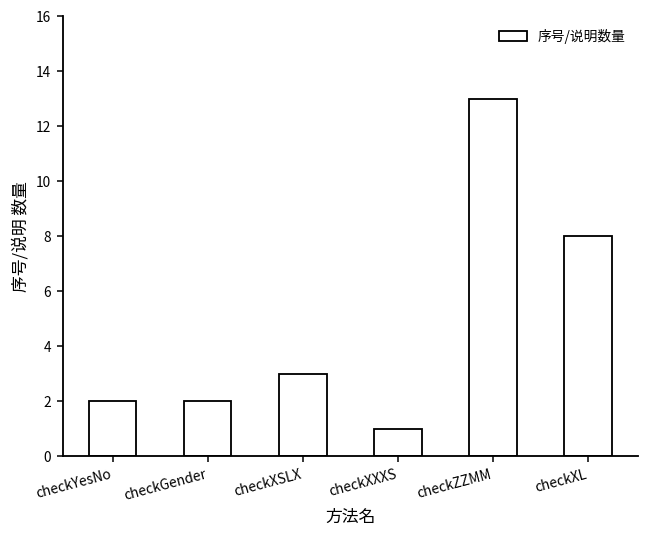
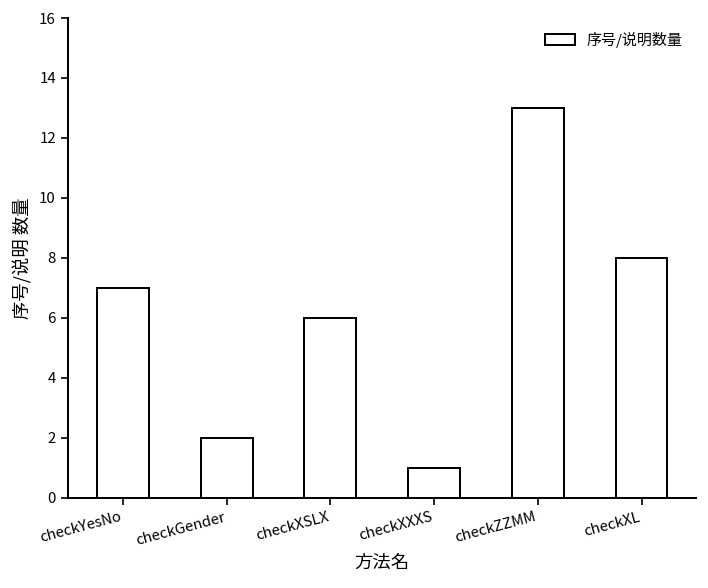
checkYesNo: 2 -> 7
checkXSLX: 3 -> 6
